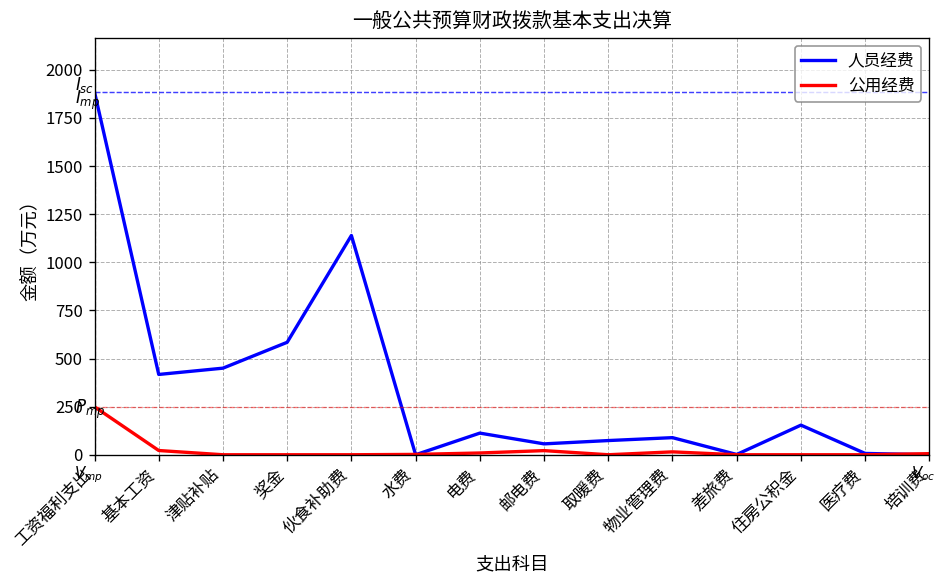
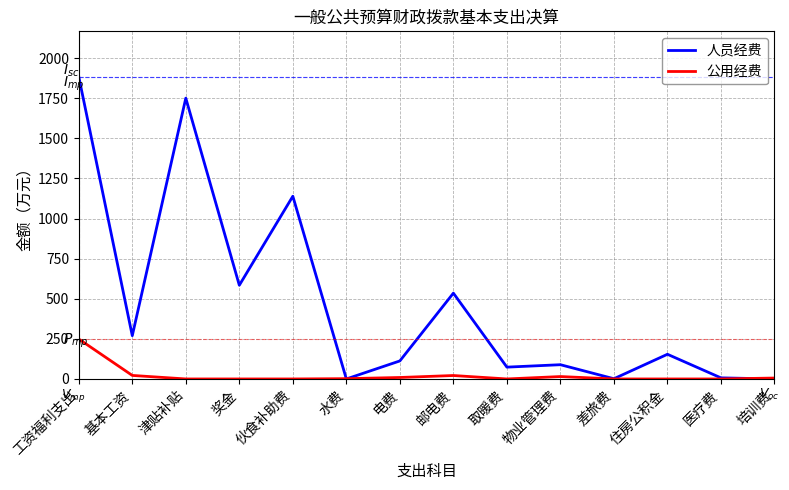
人员经费, 基本工资: 420 -> 270
人员经费, 津贴补贴: 450 -> 1750
人员经费, 邮电费: 60 -> 530
